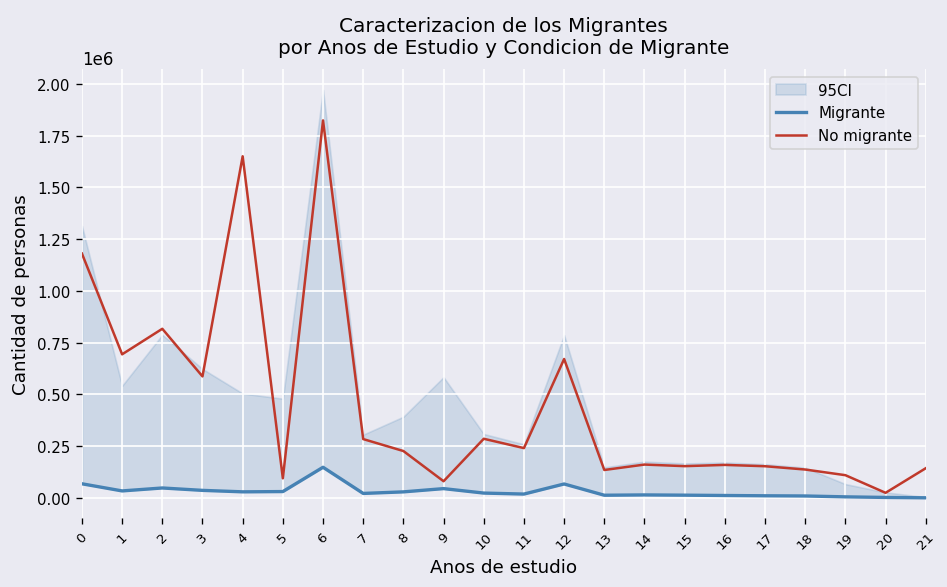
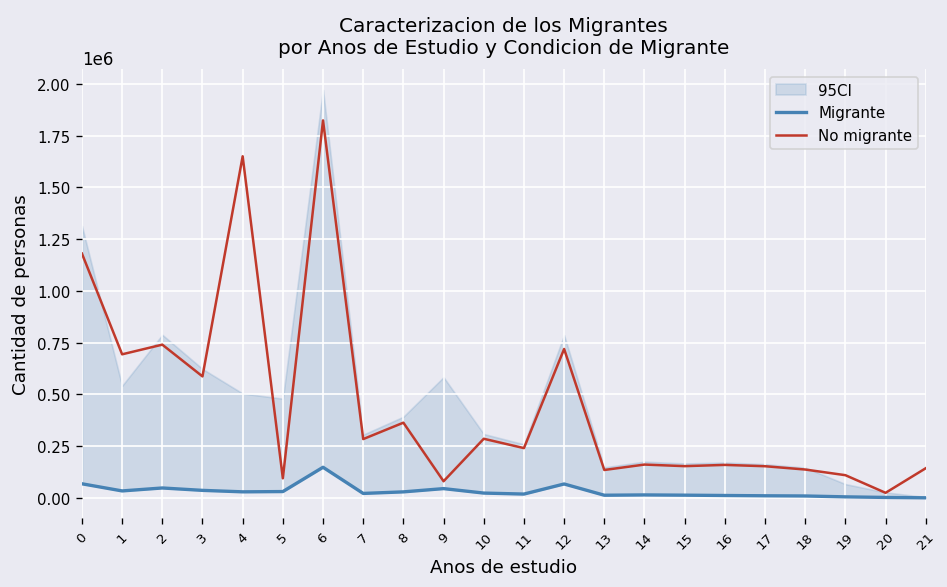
No migrante, 2: 820000 -> 740000
No migrante, 8: 230000 -> 360000
No migrante, 12: 670000 -> 720000
